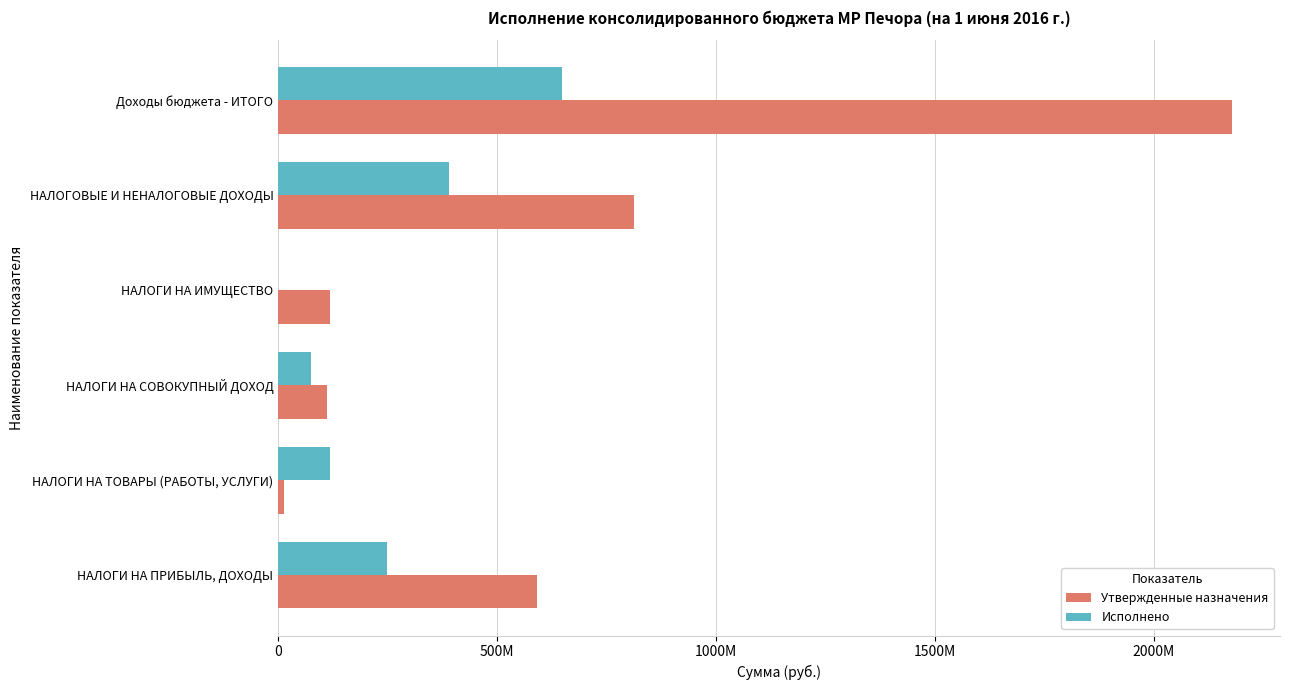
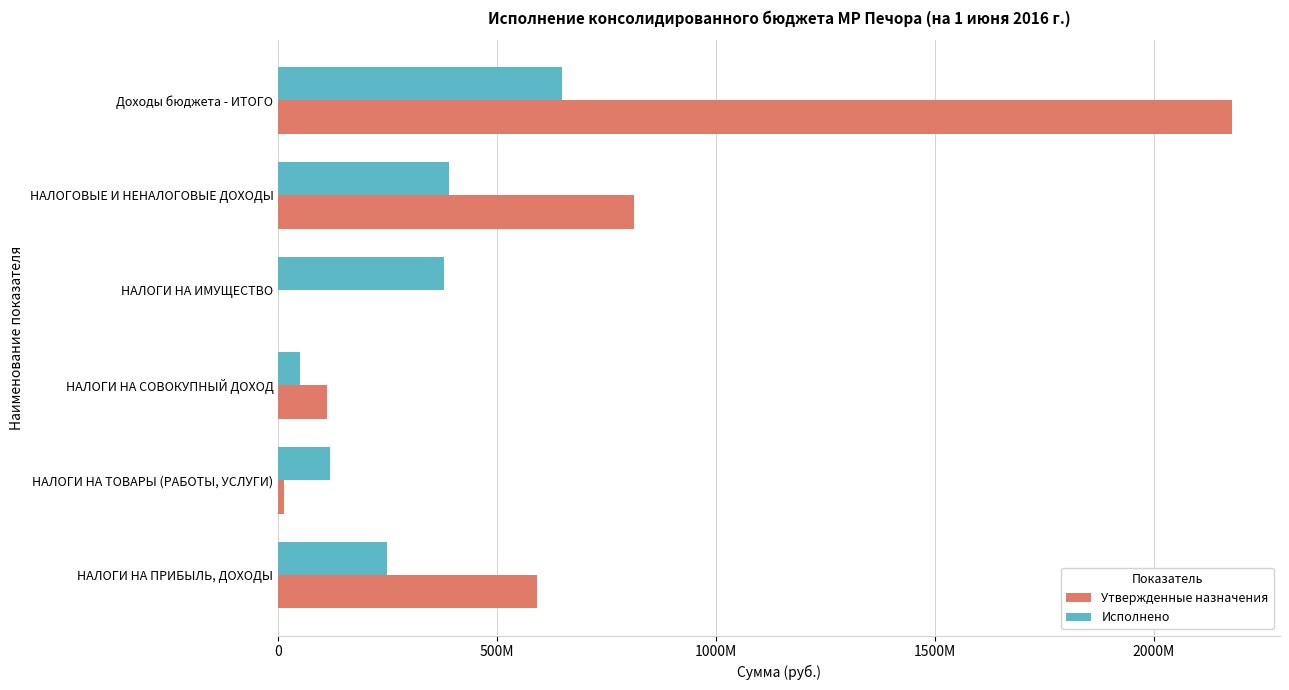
Исполнено, НАЛОГИ НА ИМУЩЕСТВО: 0 -> 380000000
Утвержденные назначения, НАЛОГИ НА ИМУЩЕСТВО: 120000000 -> 0
Исполнено, НАЛОГИ НА СОВОКУПНЫЙ ДОХОД: 80000000 -> 50000000
